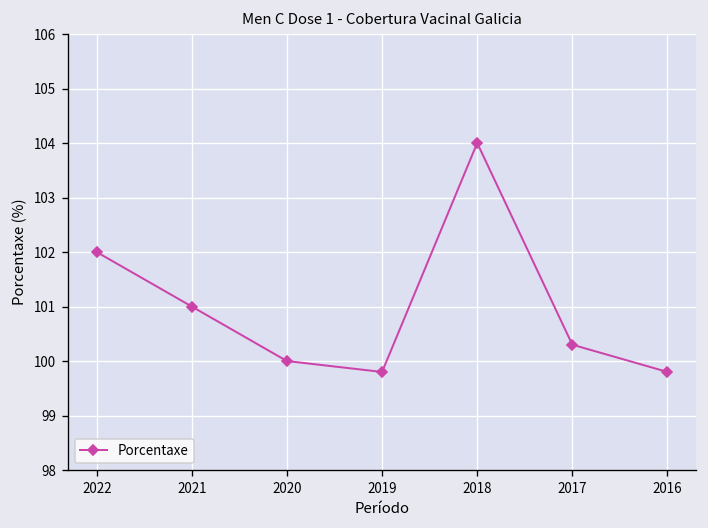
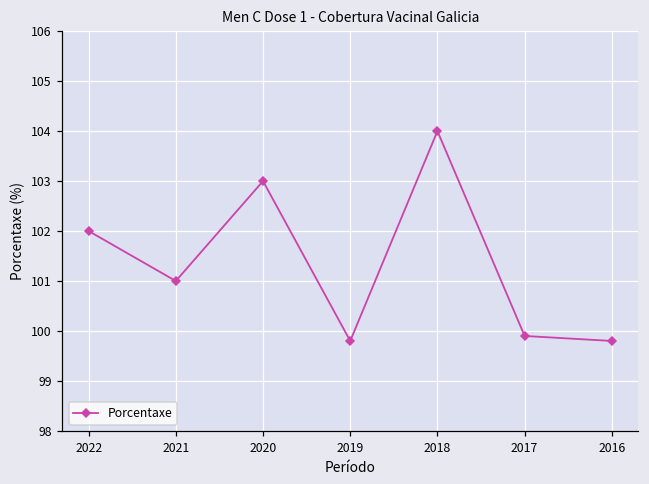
2020: 100 -> 103
2017: 100.3 -> 99.9
